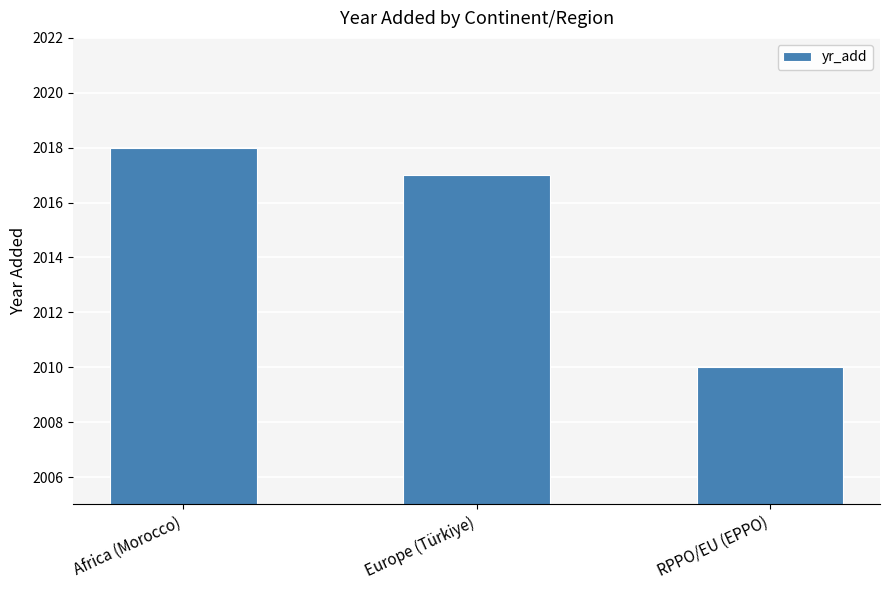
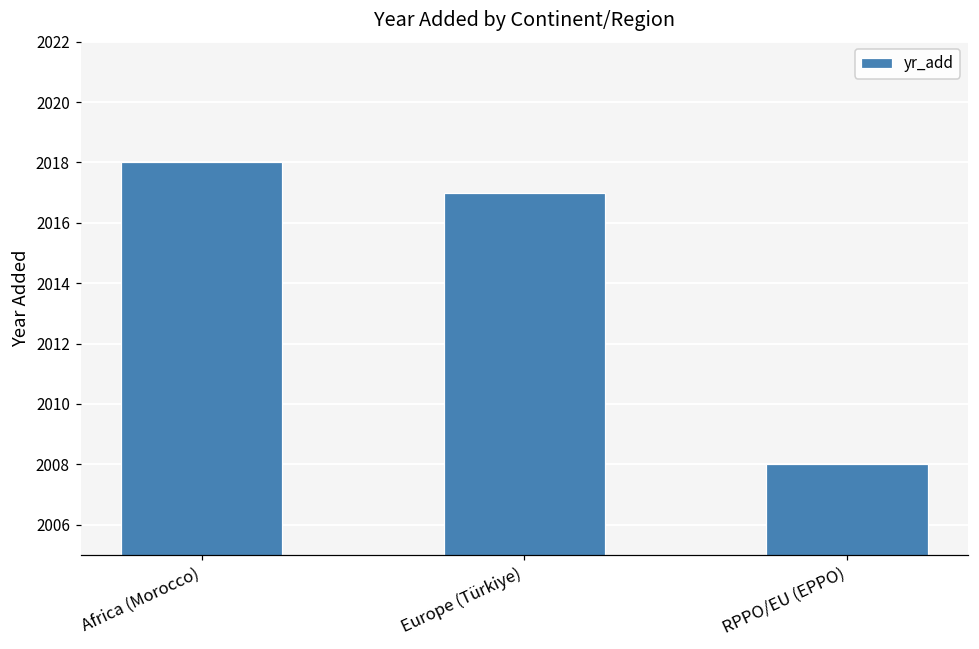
RPPO/EU (EPPO): 2010 -> 2008
